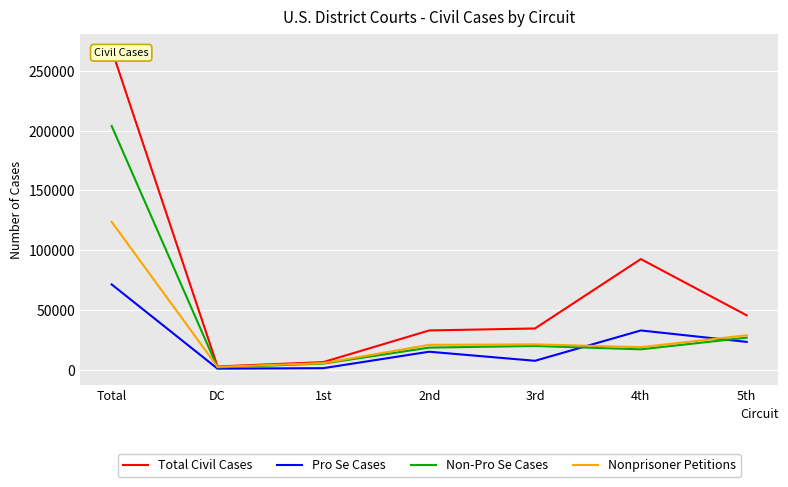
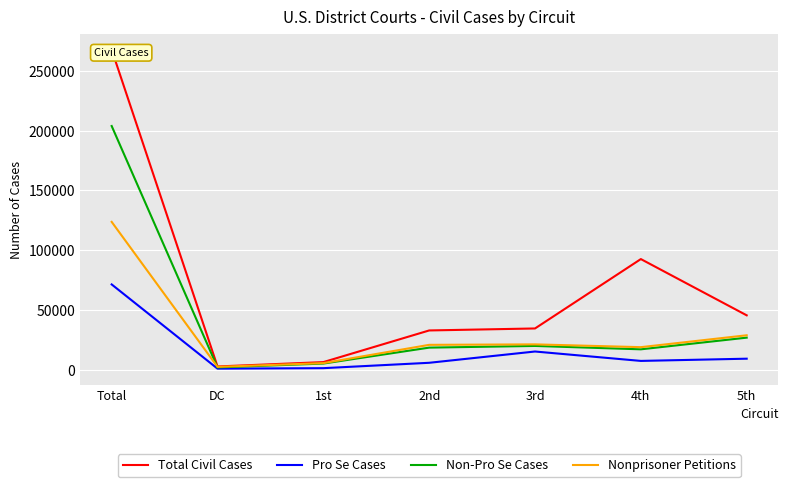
Pro Se Cases, 2nd: 15000 -> 6000
Pro Se Cases, 3rd: 7000 -> 15000
Pro Se Cases, 4th: 33000 -> 7000
Pro Se Cases, 5th: 23000 -> 9000
